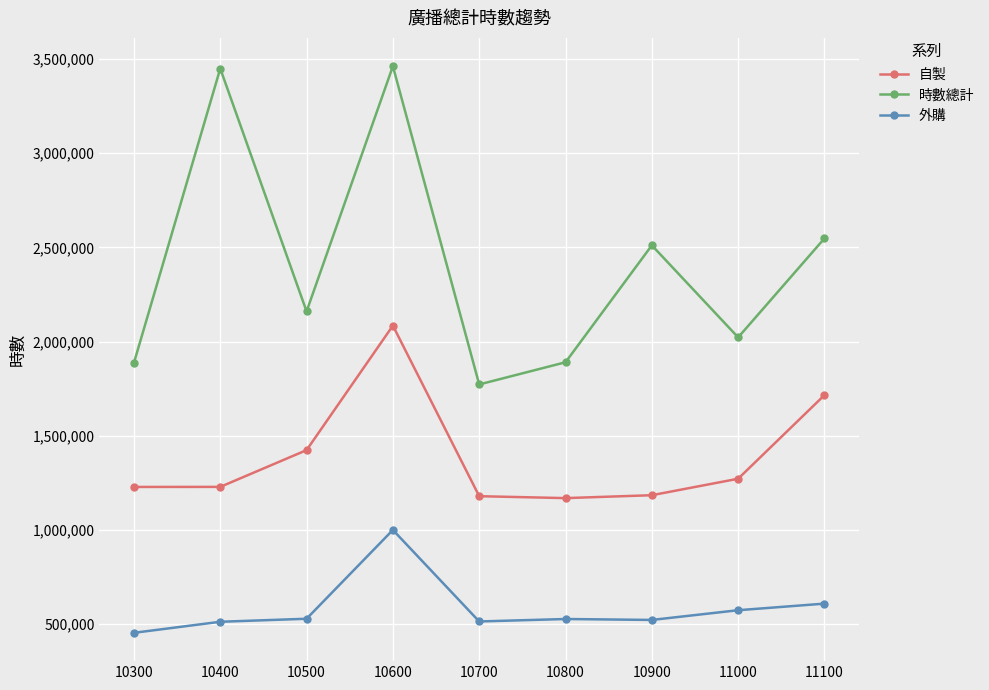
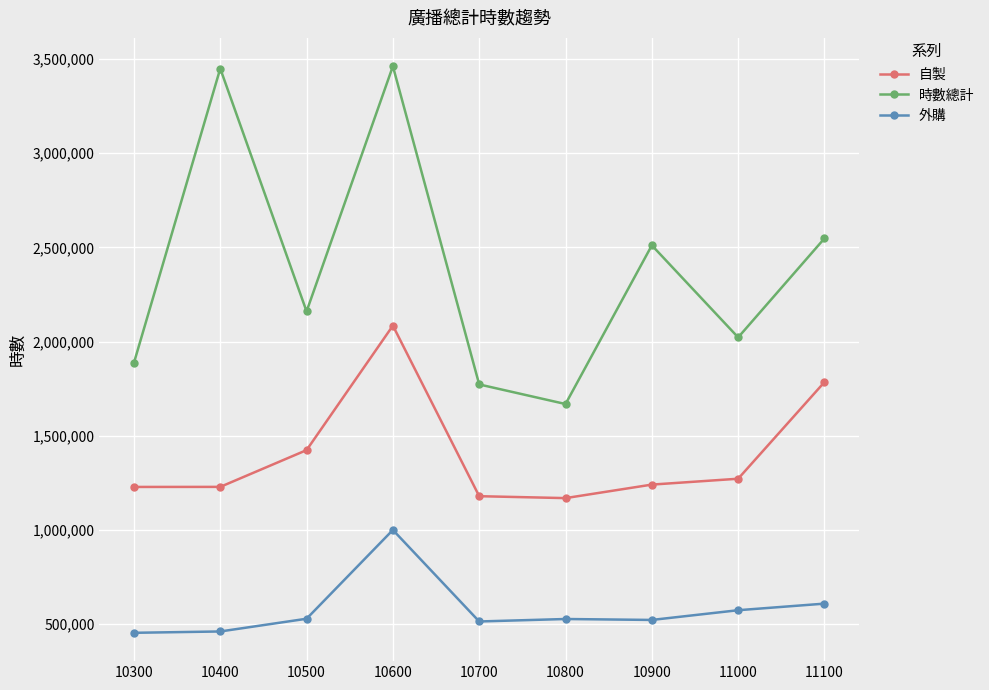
外購, 10400: 510,000 -> 460,000
時數總計, 10800: 1,890,000 -> 1,670,000
自製, 10900: 1,180,000 -> 1,240,000
自製, 11100: 1,720,000 -> 1,780,000
